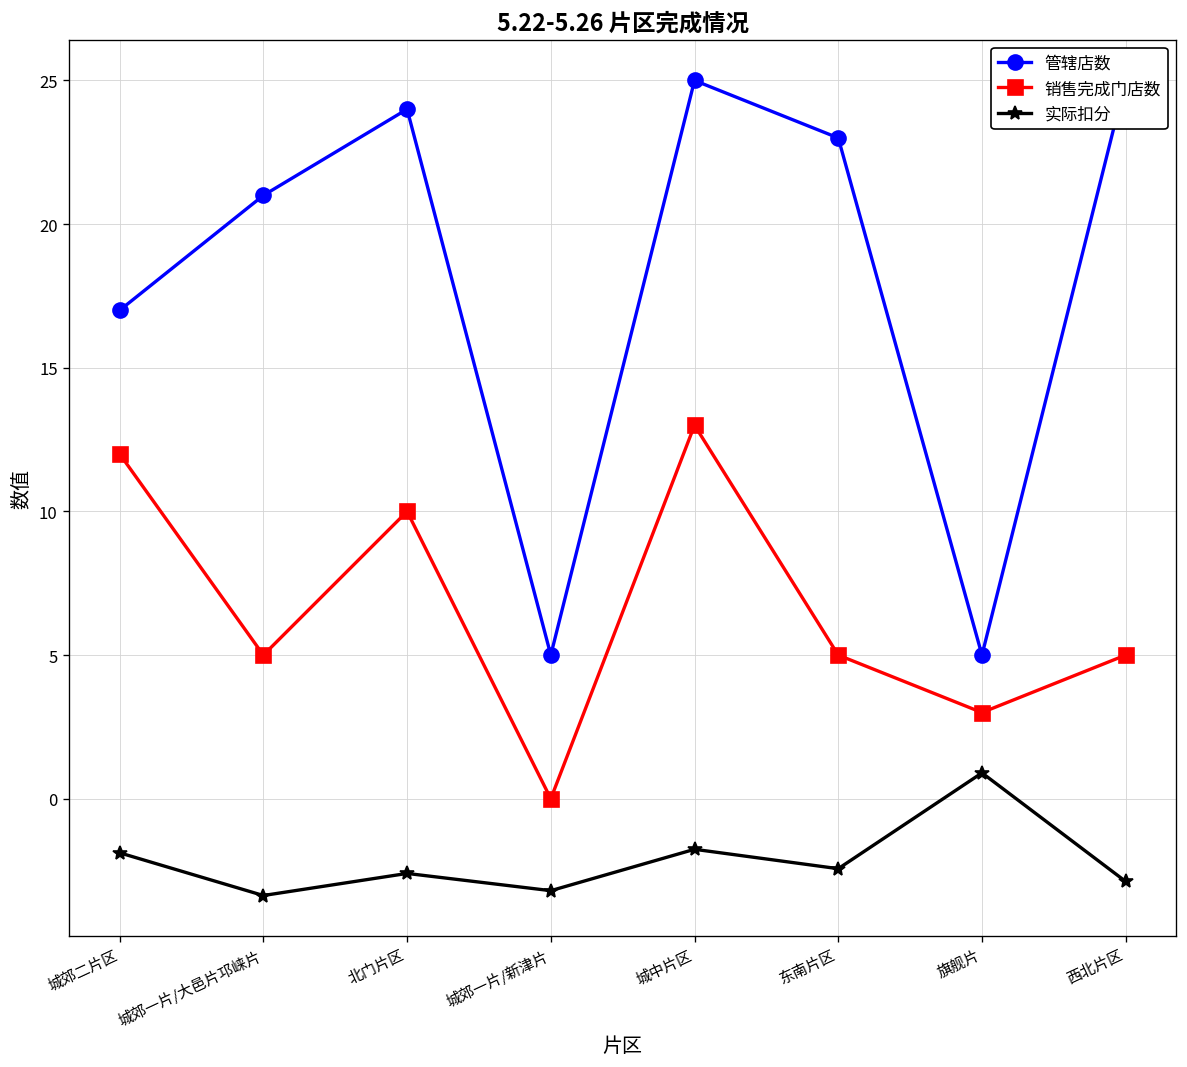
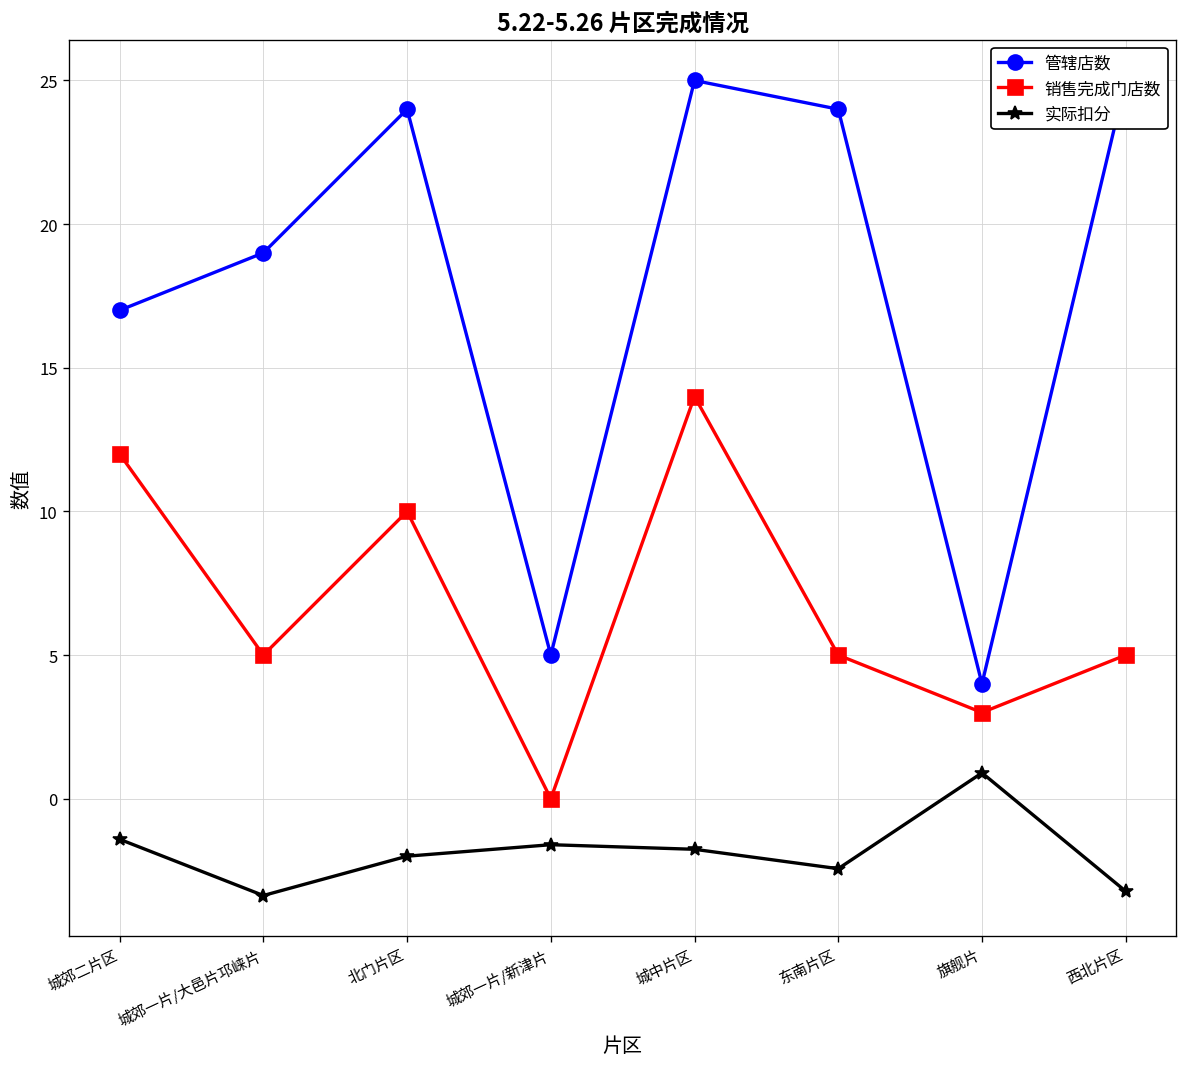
实际扣分, 城郊二片区: -1.9 -> -1.4
管辖店数, 城郊一片/大邑片邛崃片: 21 -> 19
实际扣分, 北门片区: -2.6 -> -2.0
实际扣分, 城郊一片/新津片: -3.2 -> -1.6
销售完成门店数, 城中片区: 13 -> 14
管辖店数, 东南片区: 23 -> 24
管辖店数, 旗舰片: 5 -> 4
实际扣分, 西北片区: -2.9 -> -3.2
